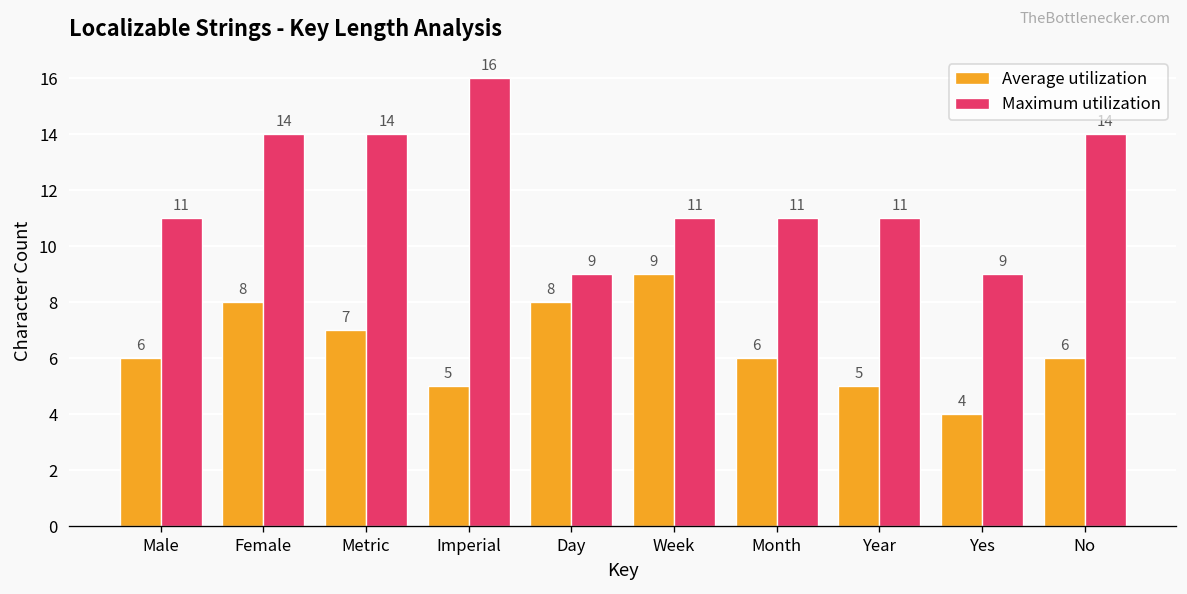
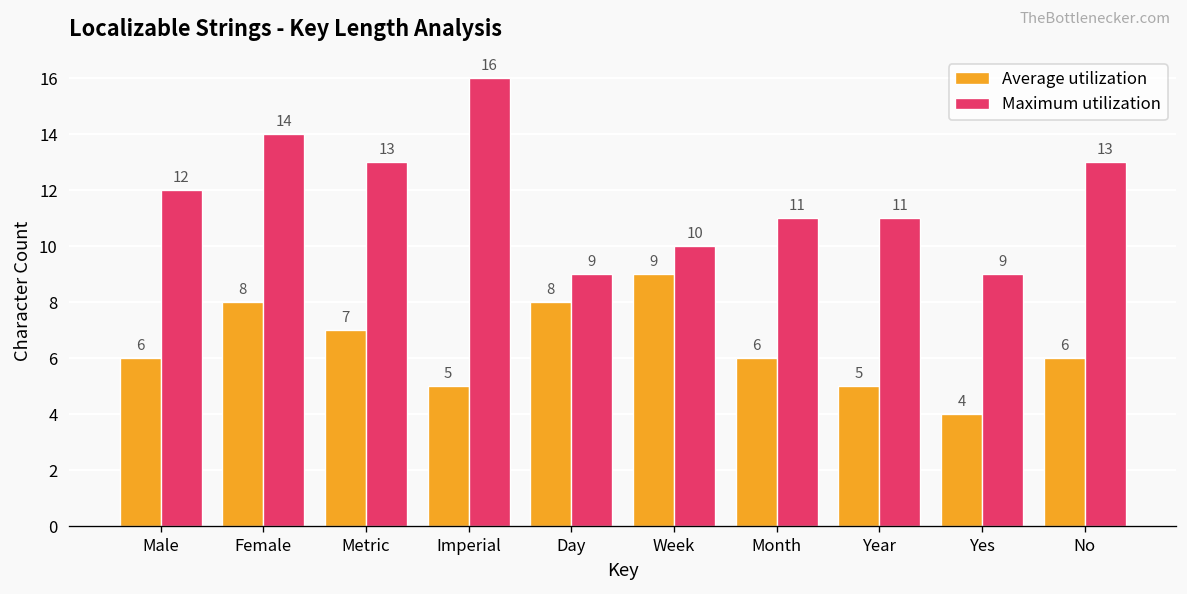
Maximum utilization, Male: 11 -> 12
Maximum utilization, Metric: 14 -> 13
Maximum utilization, Week: 11 -> 10
Maximum utilization, No: 14 -> 13
